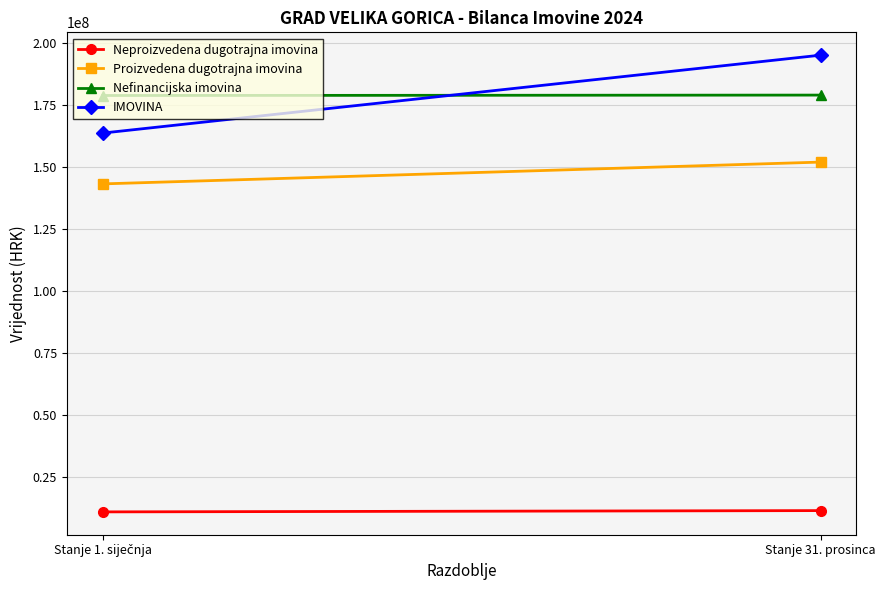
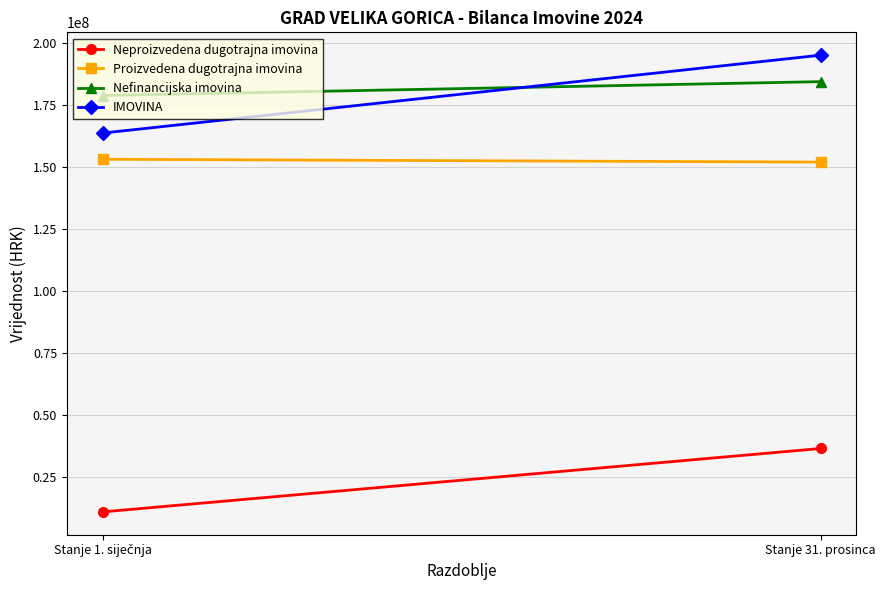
Proizvedena dugotrajna imovina, Stanje 1. siječnja: 143000000 -> 153000000
Neproizvedena dugotrajna imovina, Stanje 31. prosinca: 11000000 -> 36000000
Nefinancijska imovina, Stanje 31. prosinca: 179000000 -> 185000000
